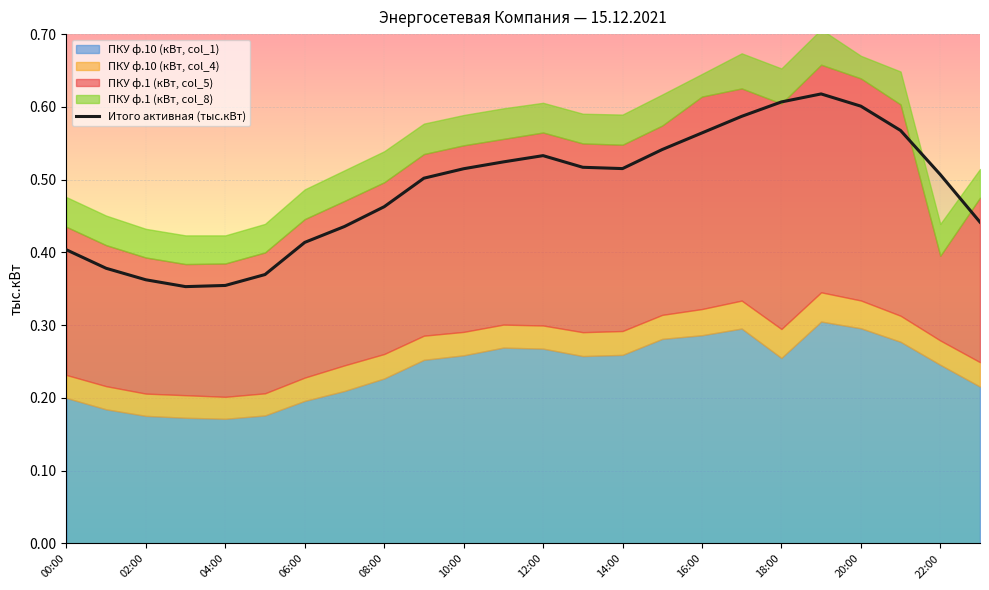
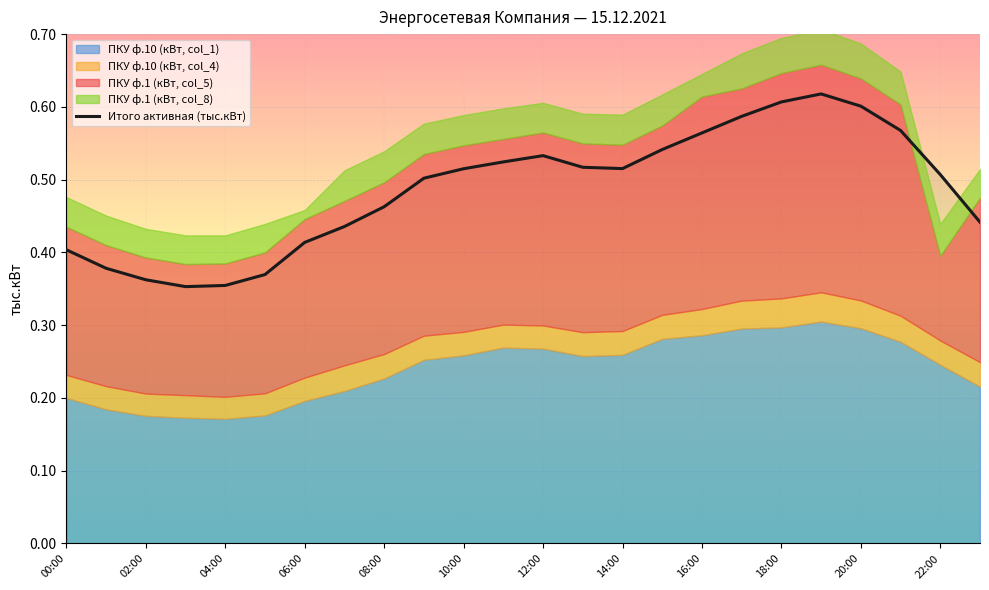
ПКУ ф.1 (кВт, col_8), 06:00: 0.04 -> 0.01
ПКУ ф.10 (кВт, col_1), 18:00: 0.26 -> 0.30
ПКУ ф.1 (кВт, col_8), 20:00: 0.03 -> 0.05
